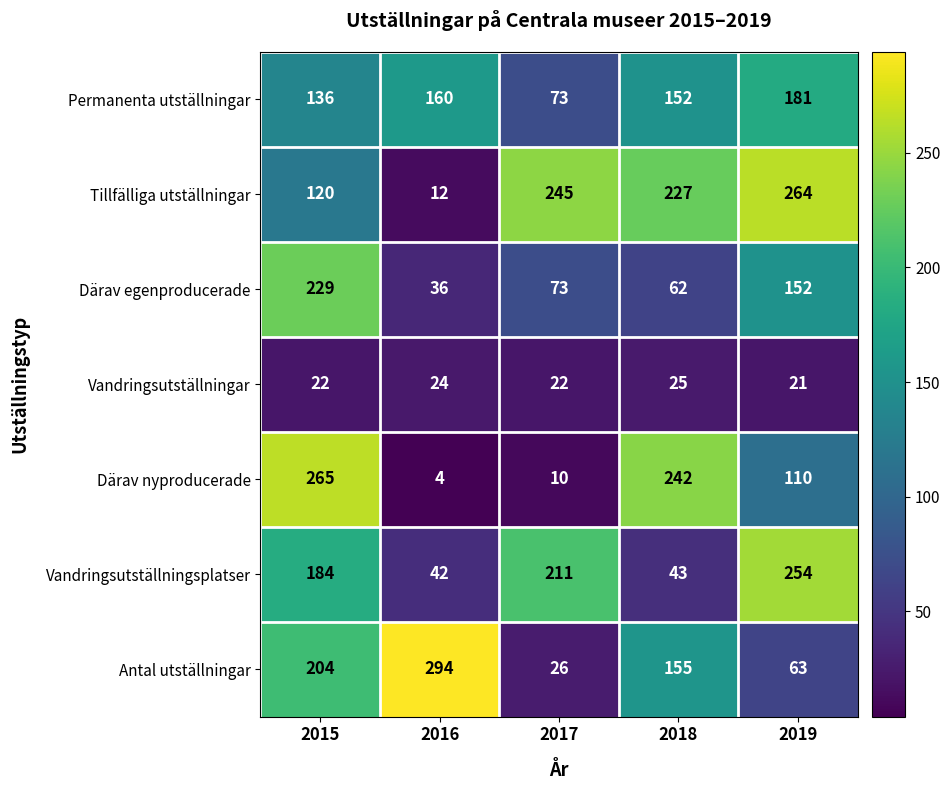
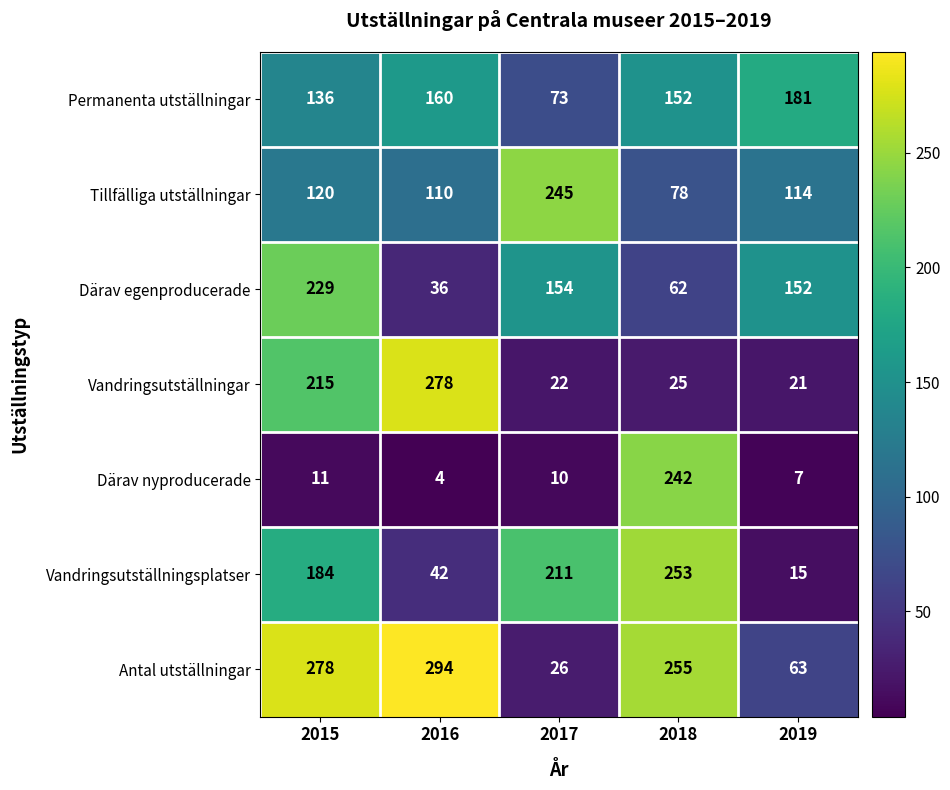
Tillfälliga utställningar, 2016: 12 -> 110
Tillfälliga utställningar, 2018: 227 -> 78
Tillfälliga utställningar, 2019: 264 -> 114
Därav egenproducerade, 2017: 73 -> 154
Vandringsutställningar, 2015: 22 -> 215
Vandringsutställningar, 2016: 24 -> 278
Därav nyproducerade, 2015: 265 -> 11
Därav nyproducerade, 2019: 110 -> 7
Vandringsutställningsplatser, 2018: 43 -> 253
Vandringsutställningsplatser, 2019: 254 -> 15
Antal utställningar, 2015: 204 -> 278
Antal utställningar, 2018: 155 -> 255
